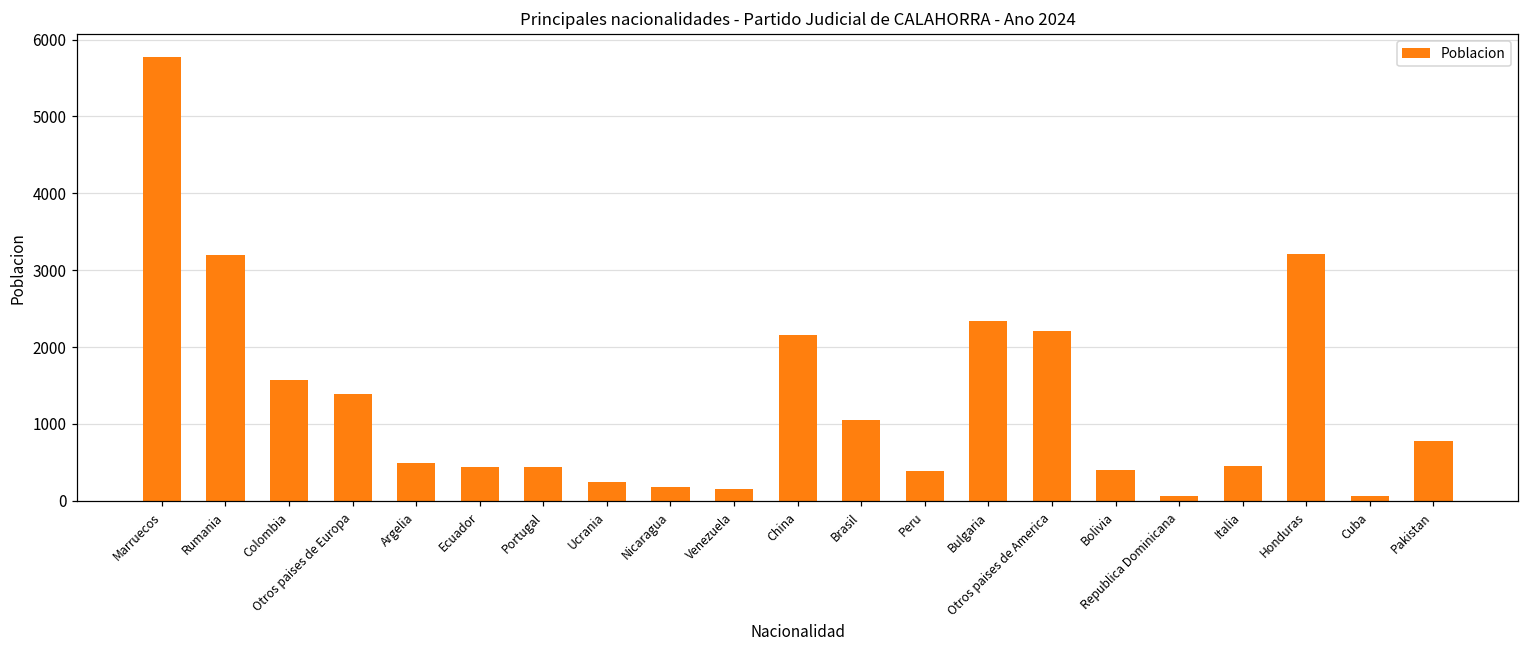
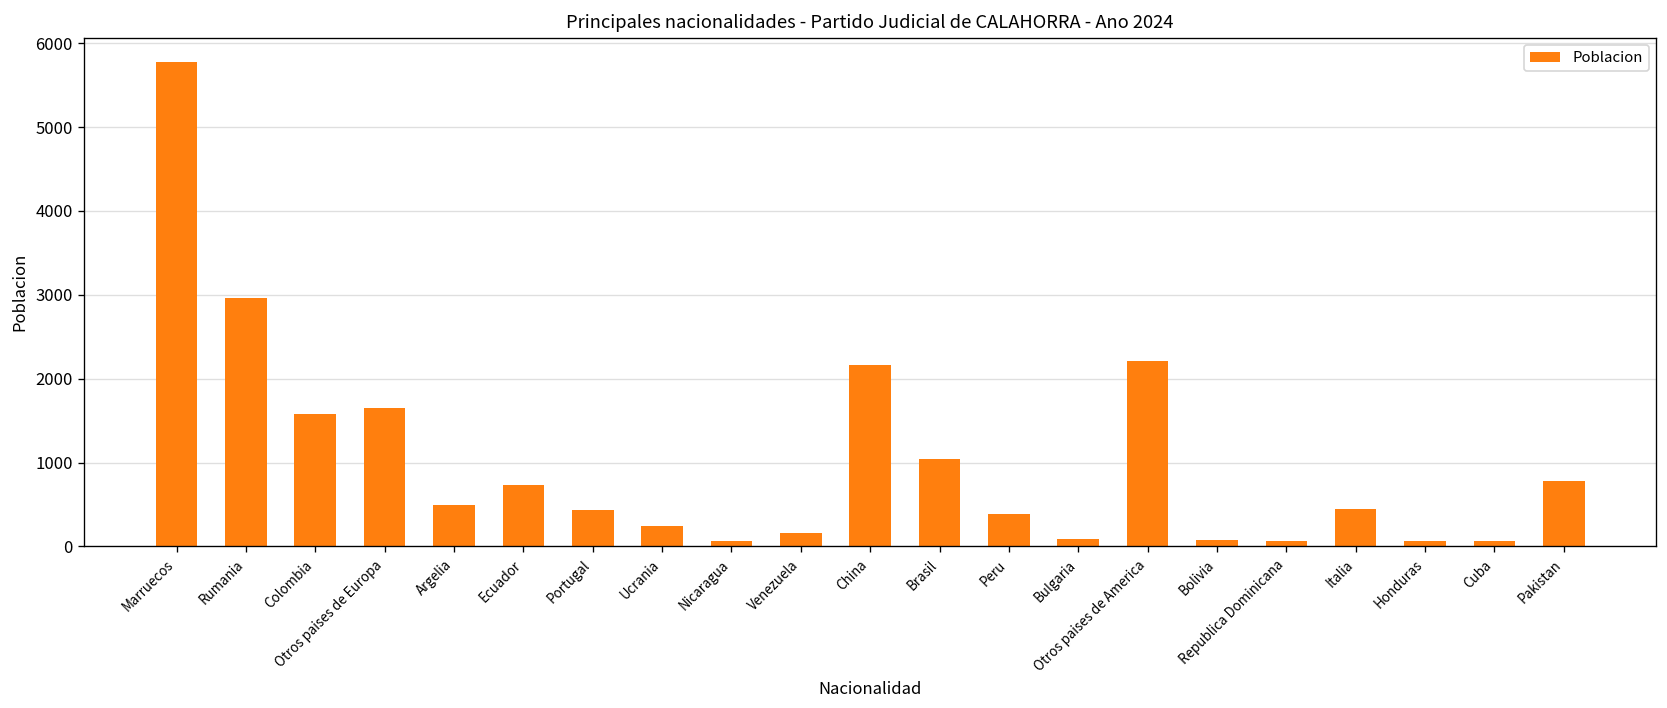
Rumania: 3200 -> 3000
Otros paises de Europa: 1400 -> 1600
Ecuador: 400 -> 700
Nicaragua: 200 -> 100
Bulgaria: 2300 -> 100
Bolivia: 400 -> 100
Honduras: 3200 -> 100
